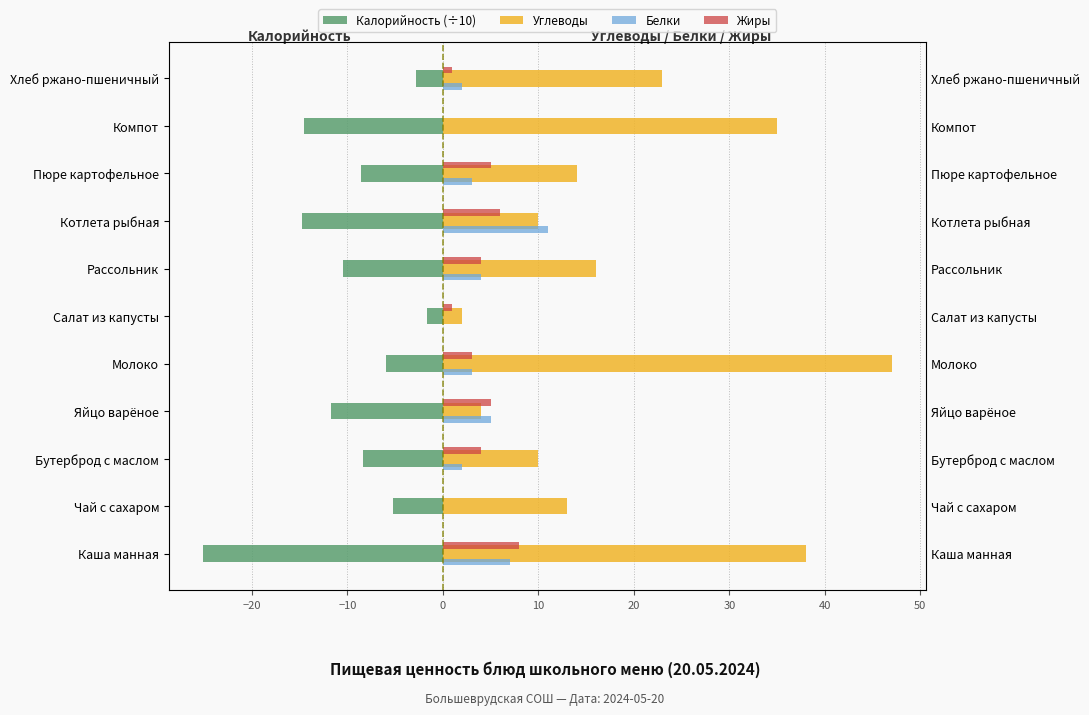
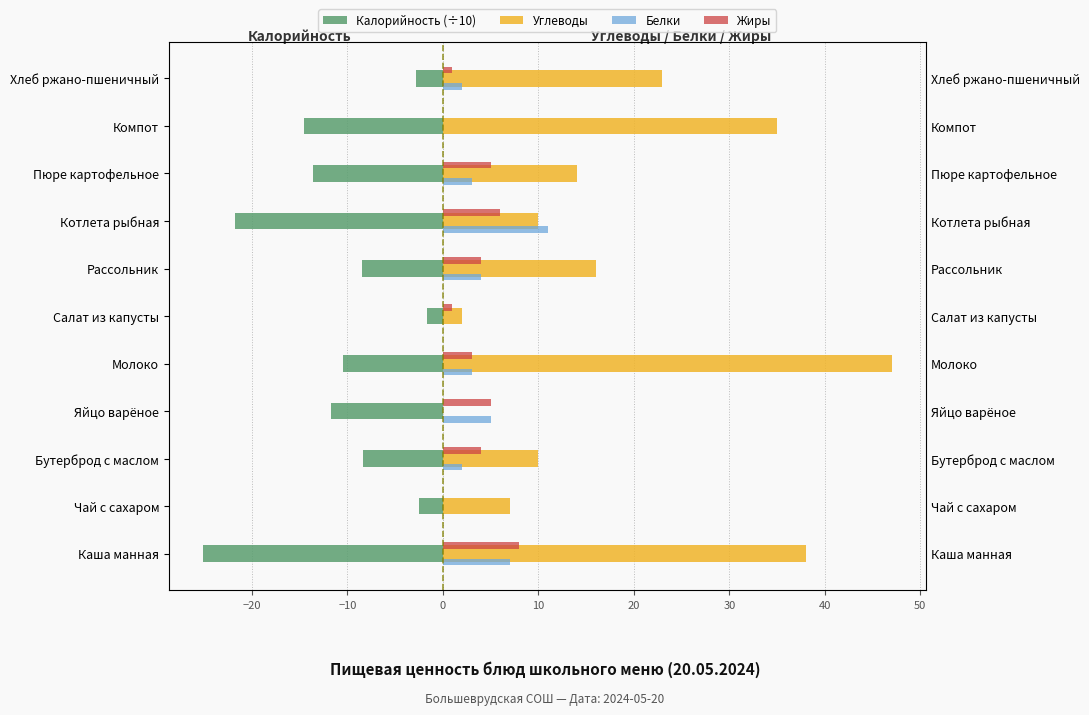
Калорийность (÷10), Пюре картофельное: -9 -> -14
Калорийность (÷10), Котлета рыбная: -15 -> -22
Калорийность (÷10), Рассольник: -11 -> -9
Калорийность (÷10), Молоко: -6 -> -11
Углеводы, Яйцо варёное: 4 -> 0
Калорийность (÷10), Чай с сахаром: -5 -> -3
Углеводы, Чай с сахаром: 13 -> 7
